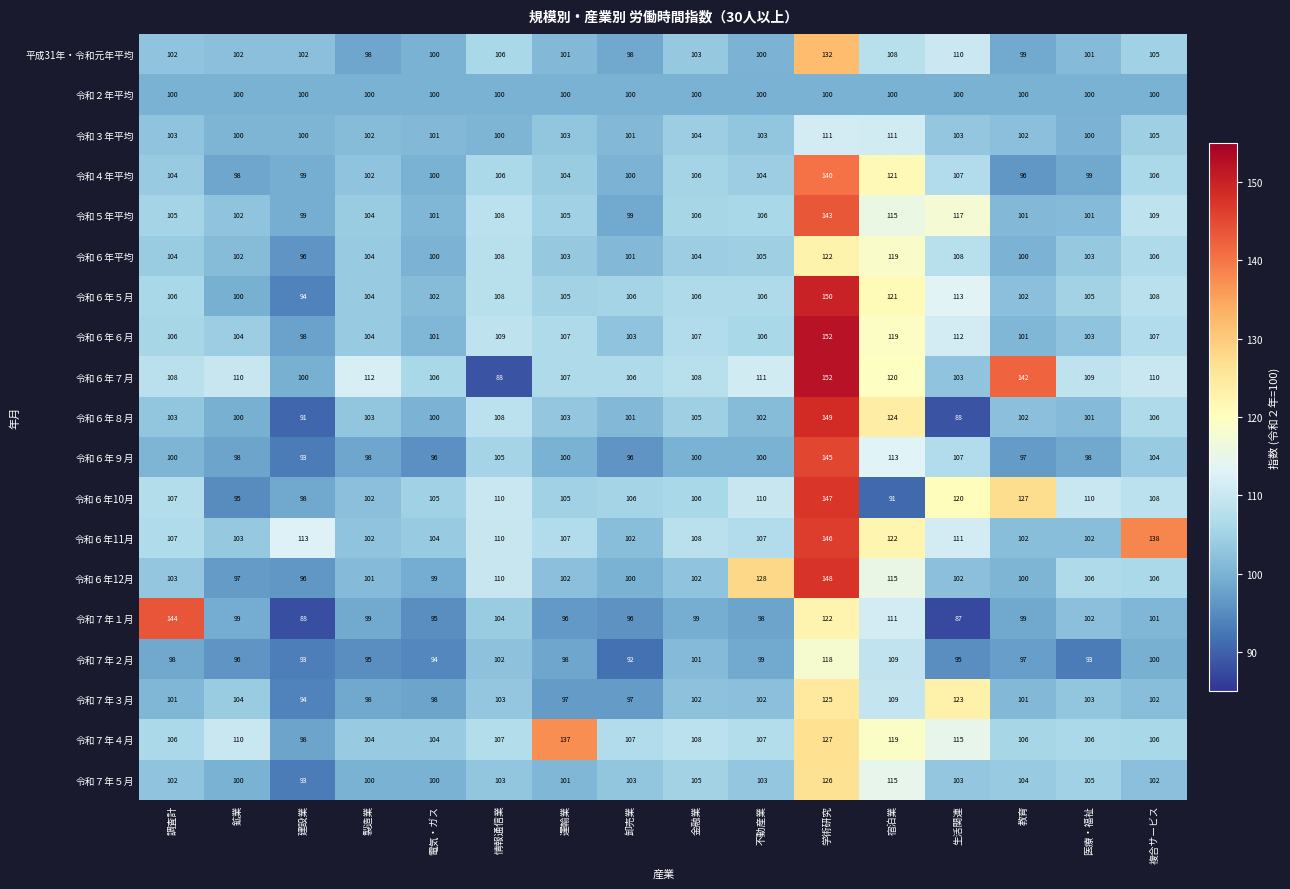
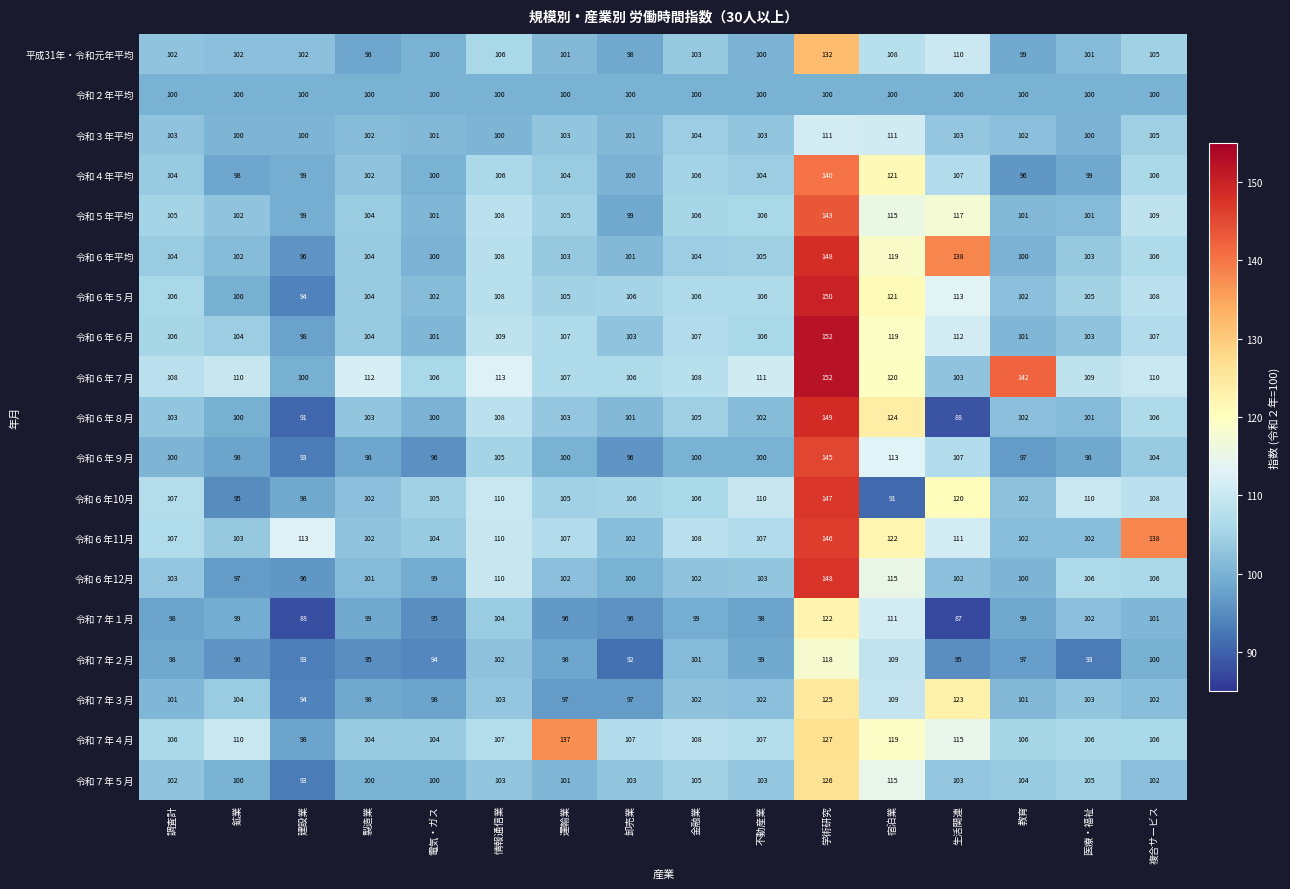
令和６年平均, 学術研究: 122 -> 148
令和６年平均, 生活関連: 108 -> 138
令和６年７月, 情報通信業: 88 -> 113
令和６年10月, 教育: 127 -> 102
令和６年12月, 不動産業: 128 -> 103
令和７年１月, 調査計: 144 -> 98
